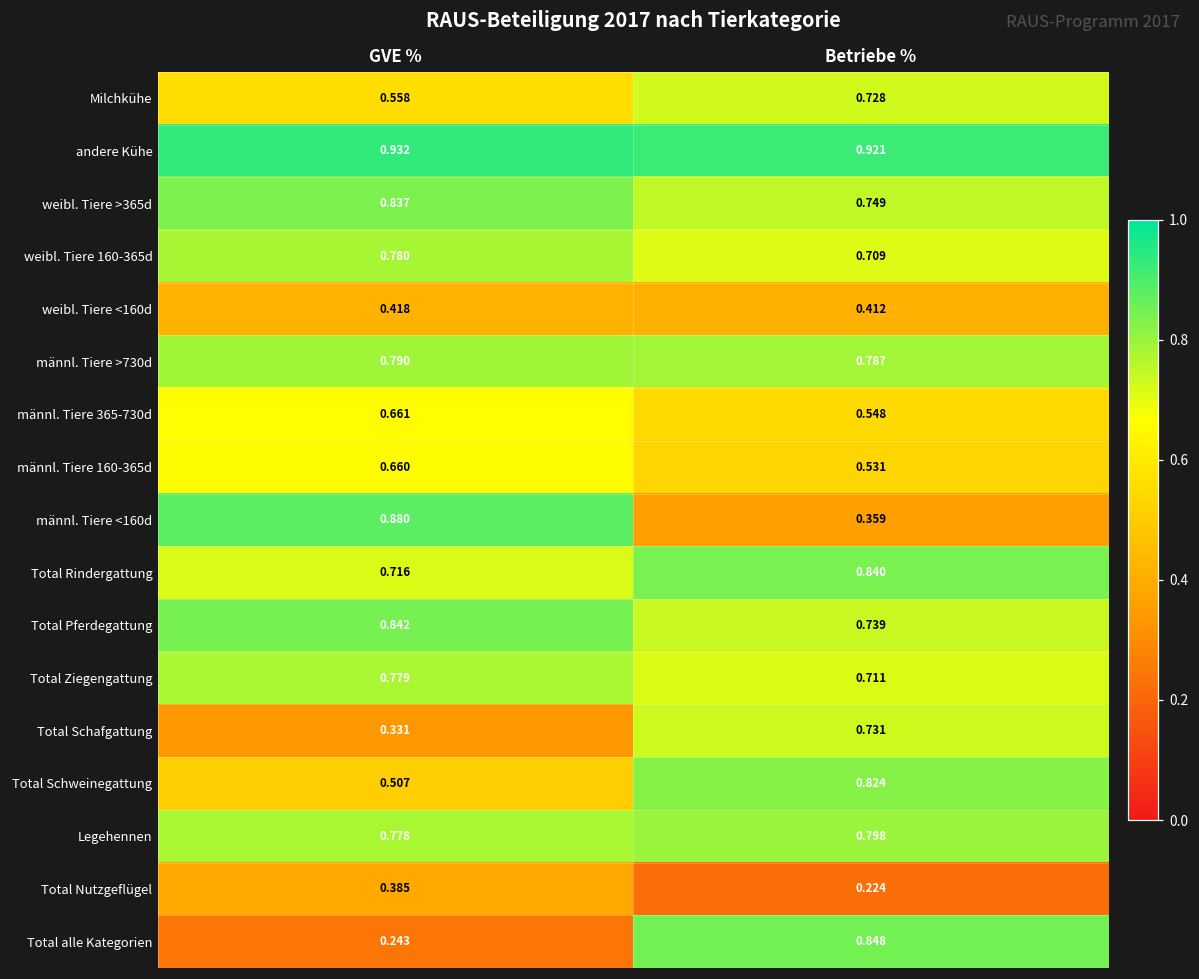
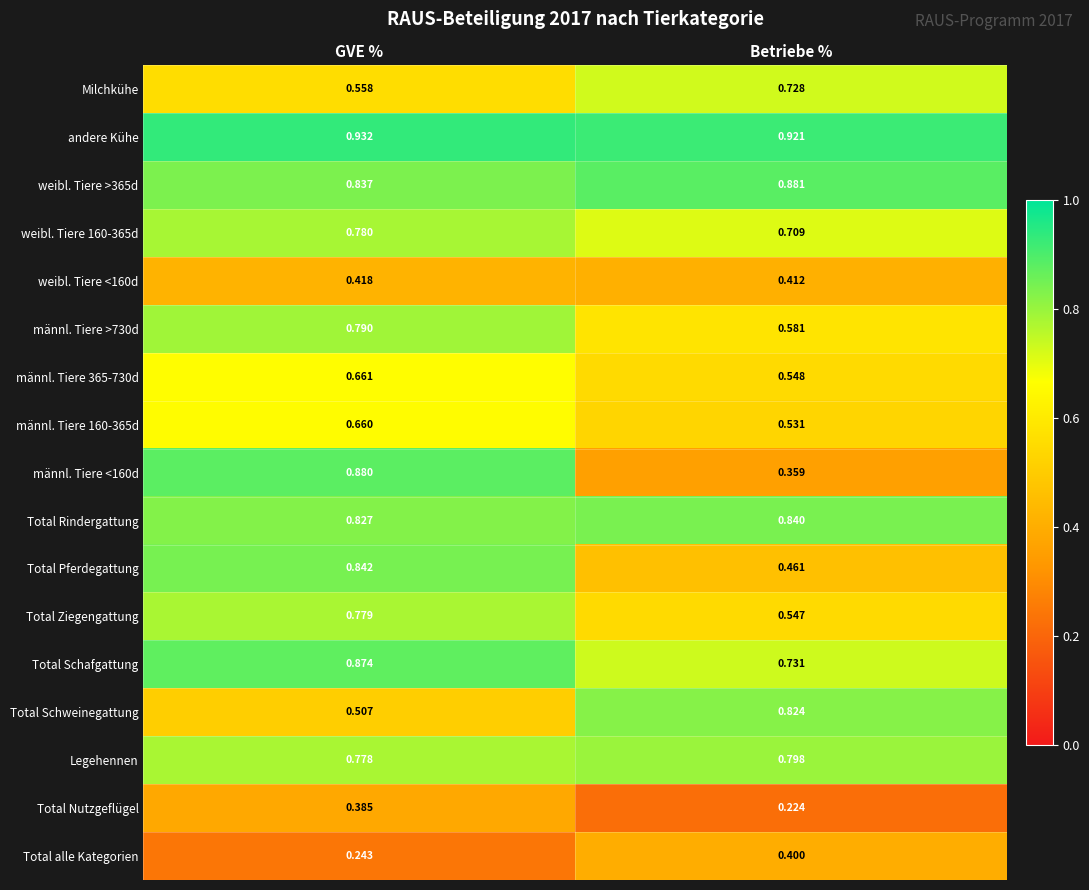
weibl. Tiere >365d, Betriebe %: 0.749 -> 0.881
männl. Tiere >730d, Betriebe %: 0.787 -> 0.581
Total Rindergattung, GVE %: 0.716 -> 0.827
Total Pferdegattung, Betriebe %: 0.739 -> 0.461
Total Ziegengattung, Betriebe %: 0.711 -> 0.547
Total Schafgattung, GVE %: 0.331 -> 0.874
Total alle Kategorien, Betriebe %: 0.848 -> 0.400
